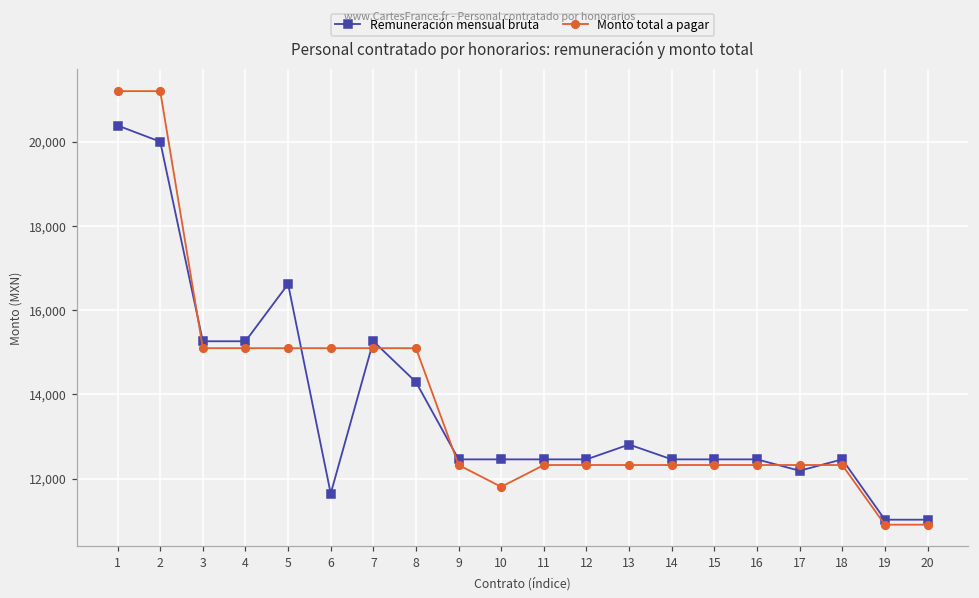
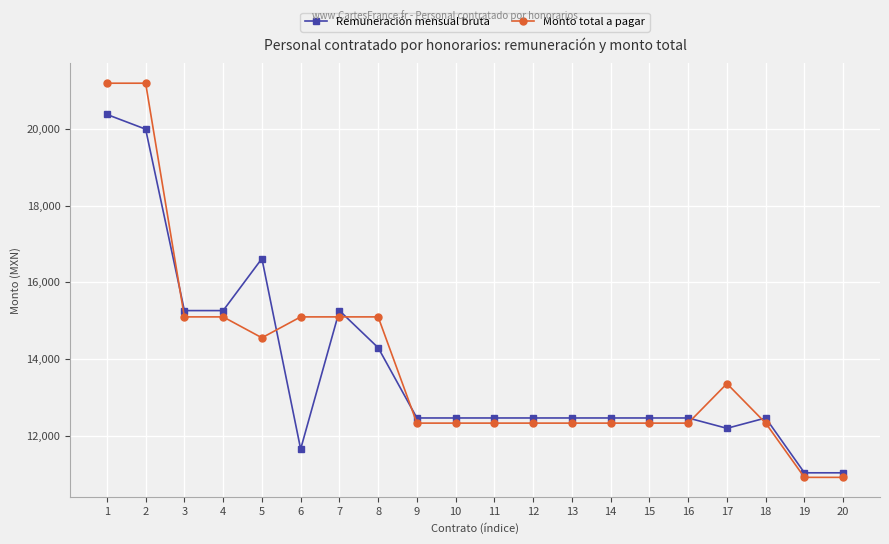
Monto total a pagar, 5: 15,100 -> 14,600
Monto total a pagar, 10: 11,800 -> 12,300
Remuneración mensual bruta, 13: 12,800 -> 12,500
Monto total a pagar, 17: 12,300 -> 13,400
